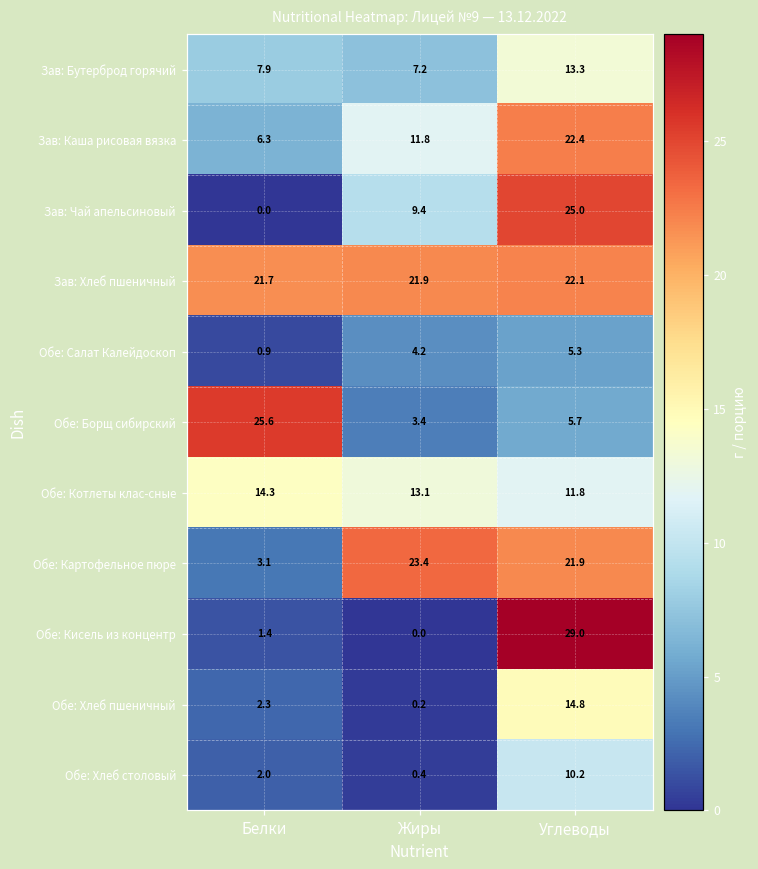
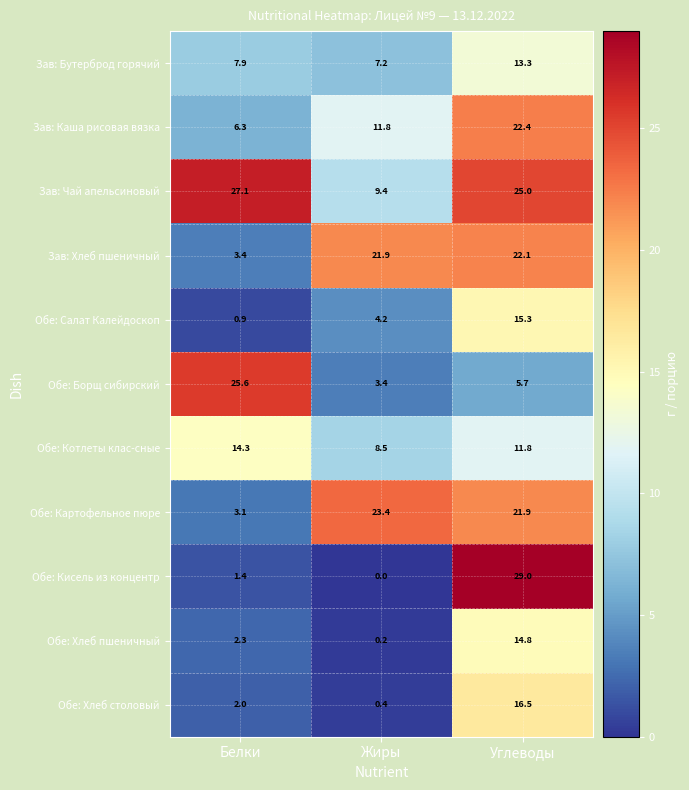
Зав: Чай апельсиновый, Белки: 0.0 -> 27.1
Зав: Хлеб пшеничный, Белки: 21.7 -> 3.4
Обе: Салат Калейдоскоп, Углеводы: 5.3 -> 15.3
Обе: Котлеты клас-сные, Жиры: 13.1 -> 8.5
Обе: Хлеб столовый, Углеводы: 10.2 -> 16.5
